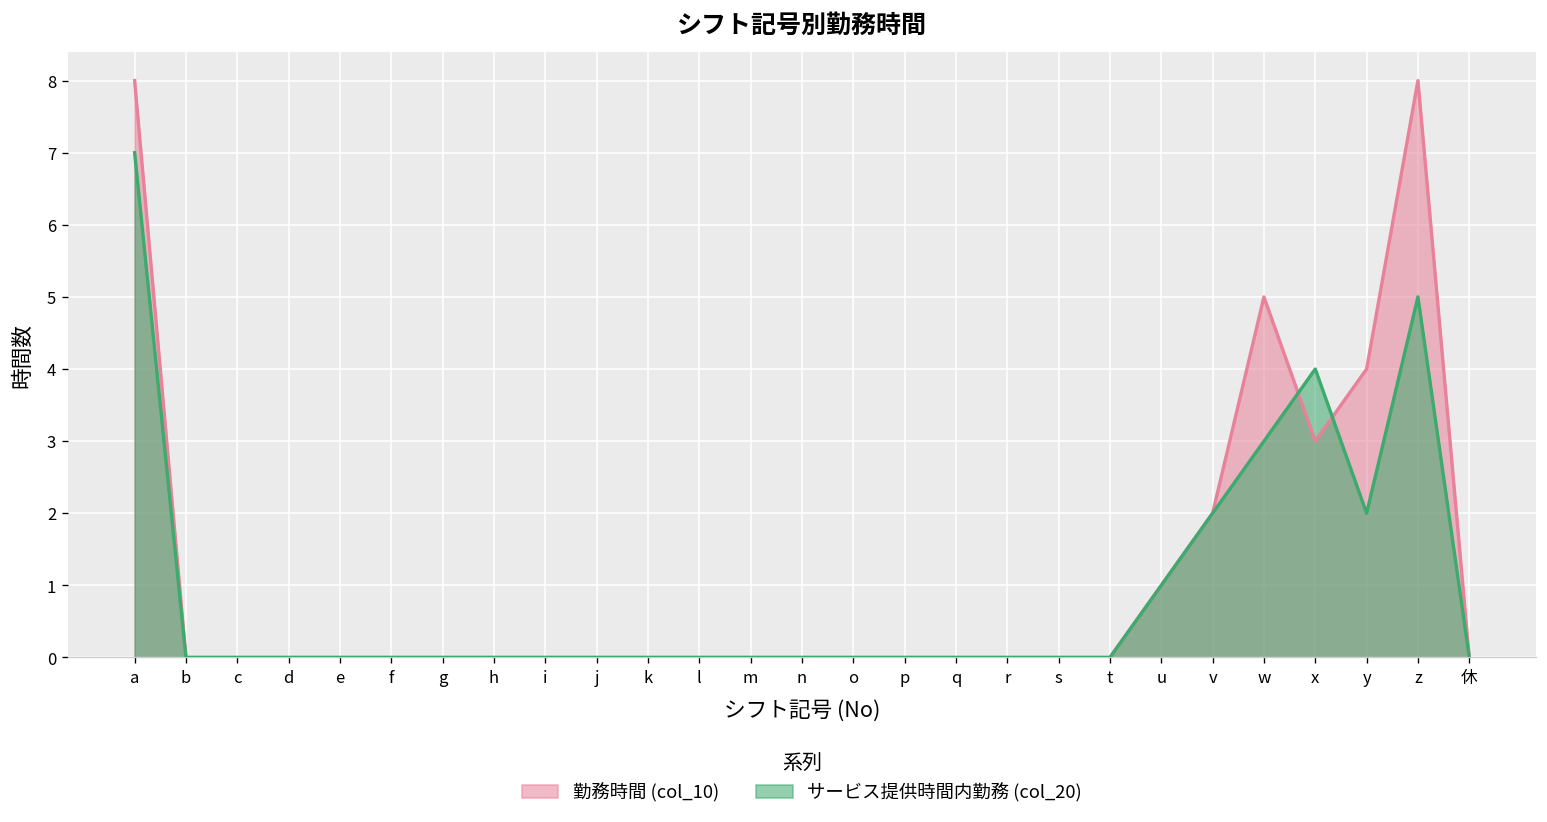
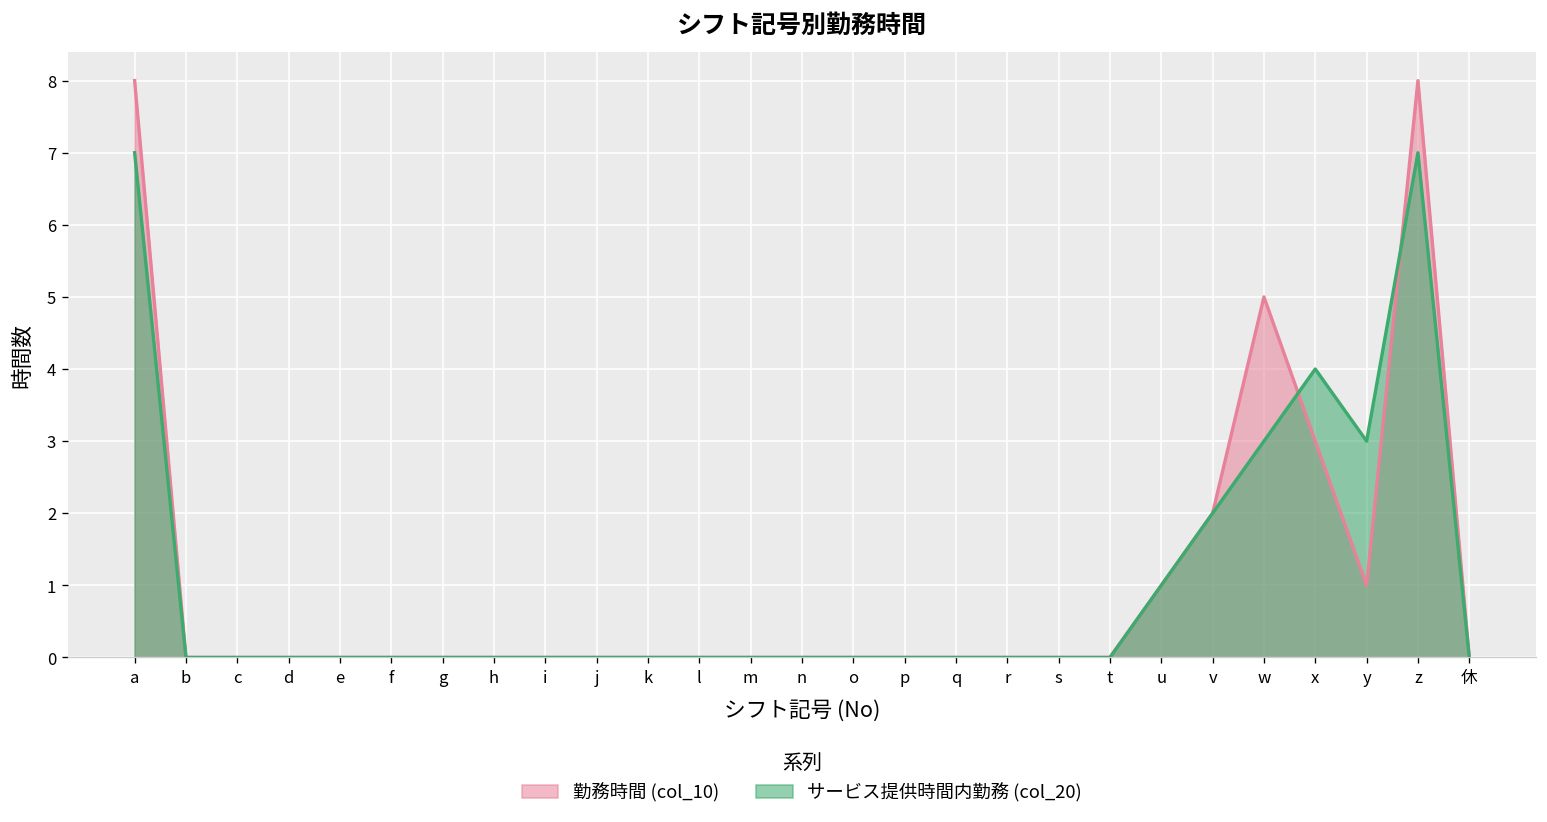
勤務時間 (col_10), y: 4 -> 1
サービス提供時間内勤務 (col_20), y: 2 -> 3
サービス提供時間内勤務 (col_20), z: 5 -> 7
